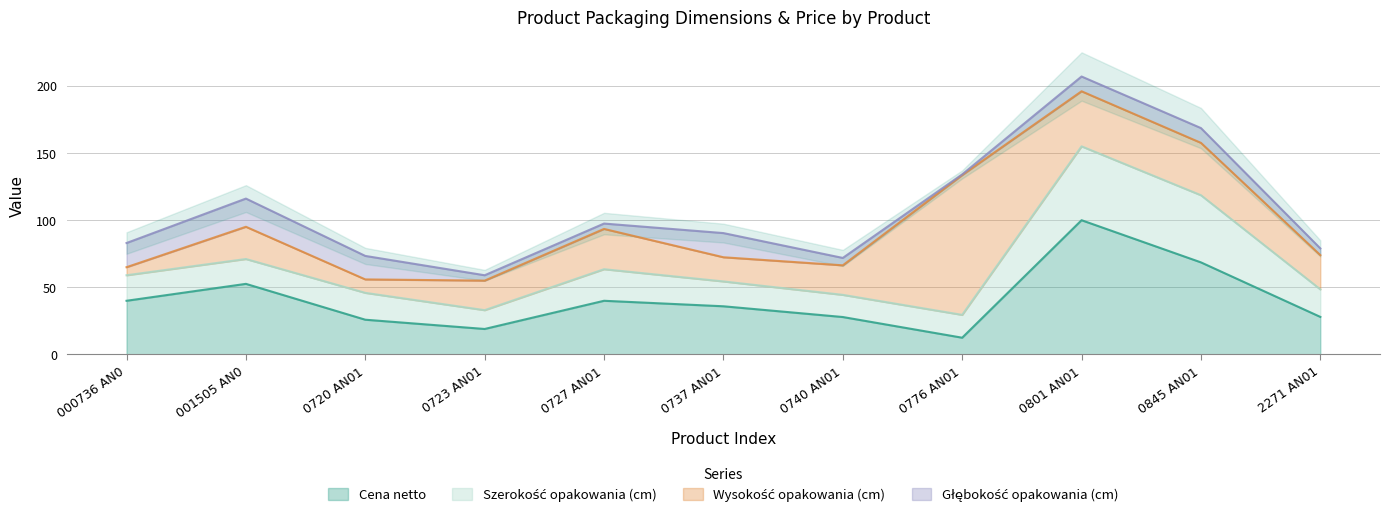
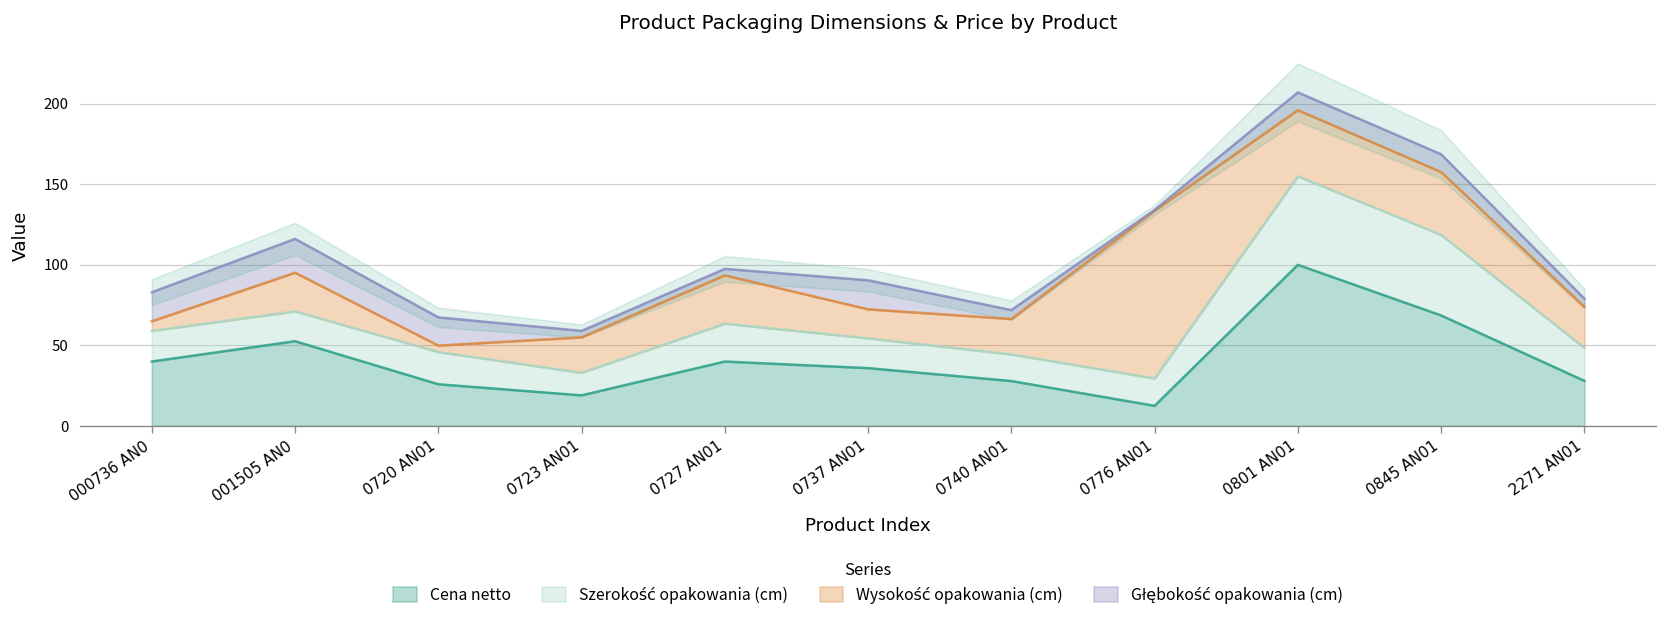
Wysokość opakowania (cm), 0720 AN01: 10 -> 4
